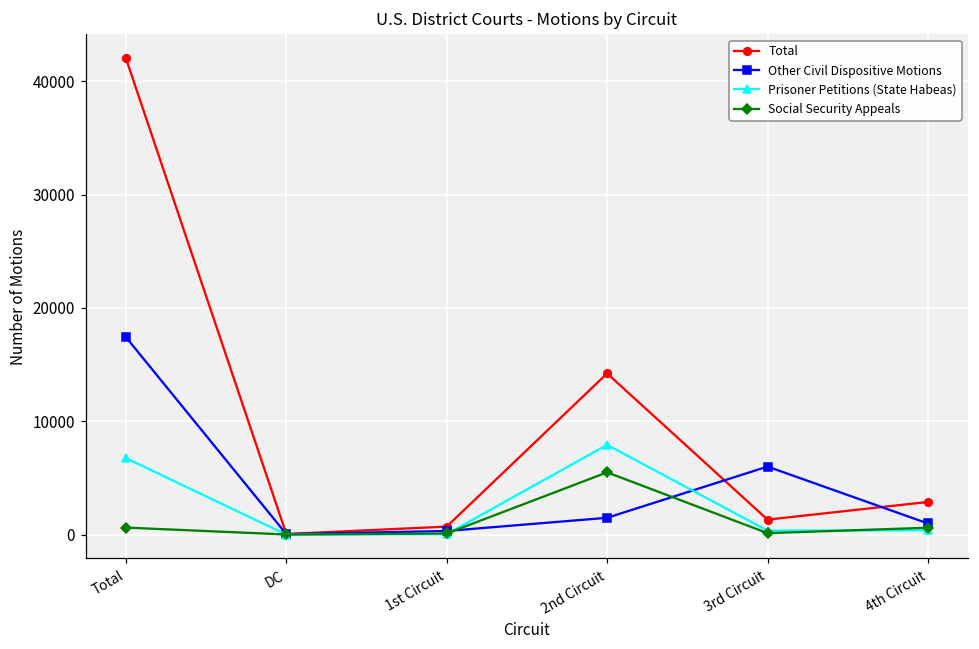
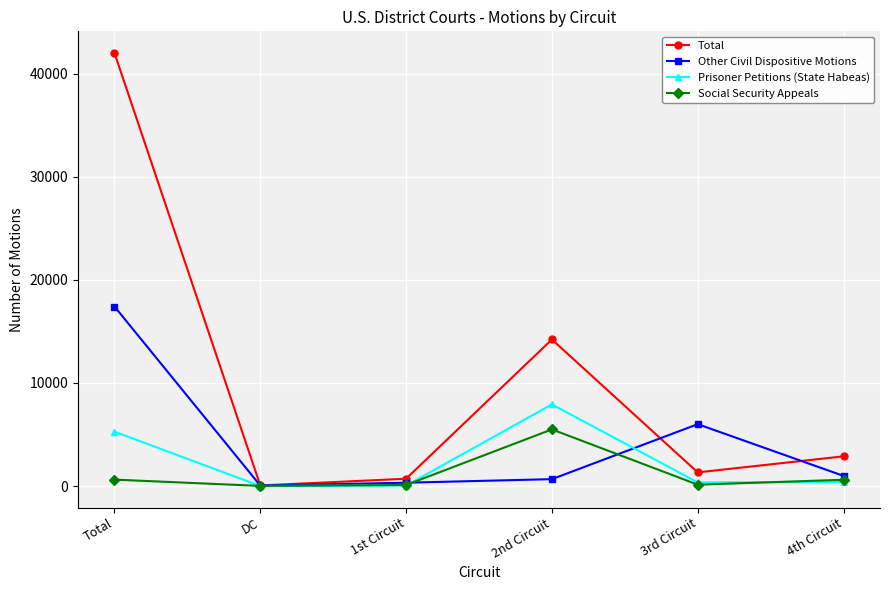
Prisoner Petitions (State Habeas), Total: 6700 -> 5300
Other Civil Dispositive Motions, 2nd Circuit: 1500 -> 700
